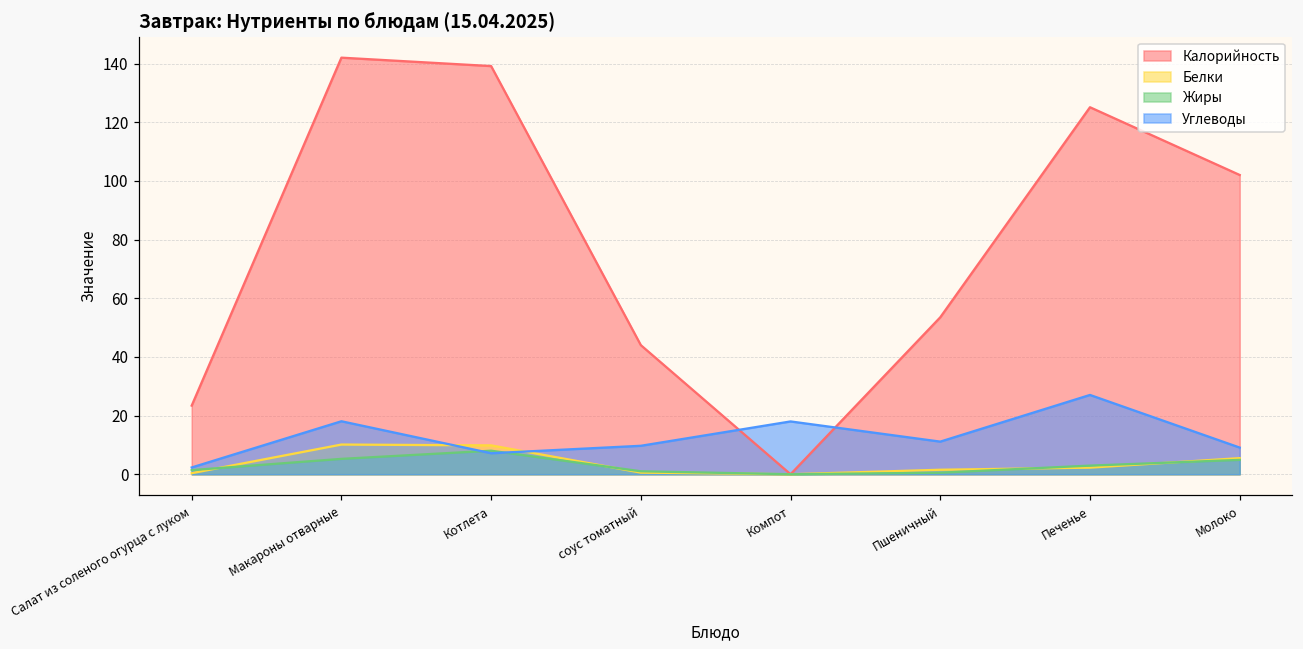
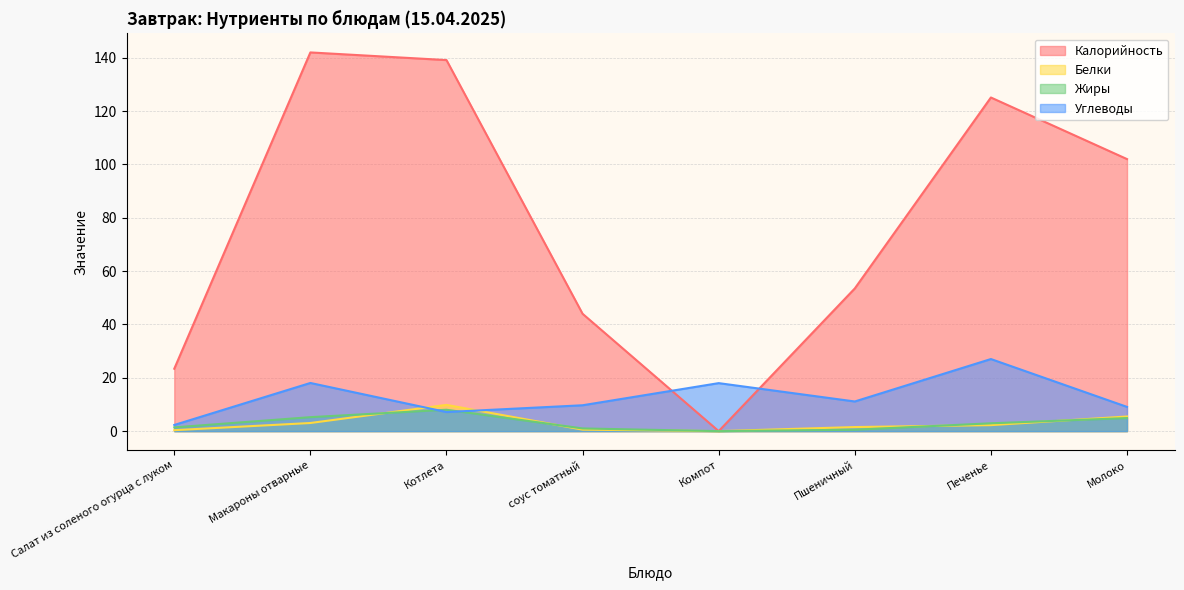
Белки, Макароны отварные: 10 -> 3
